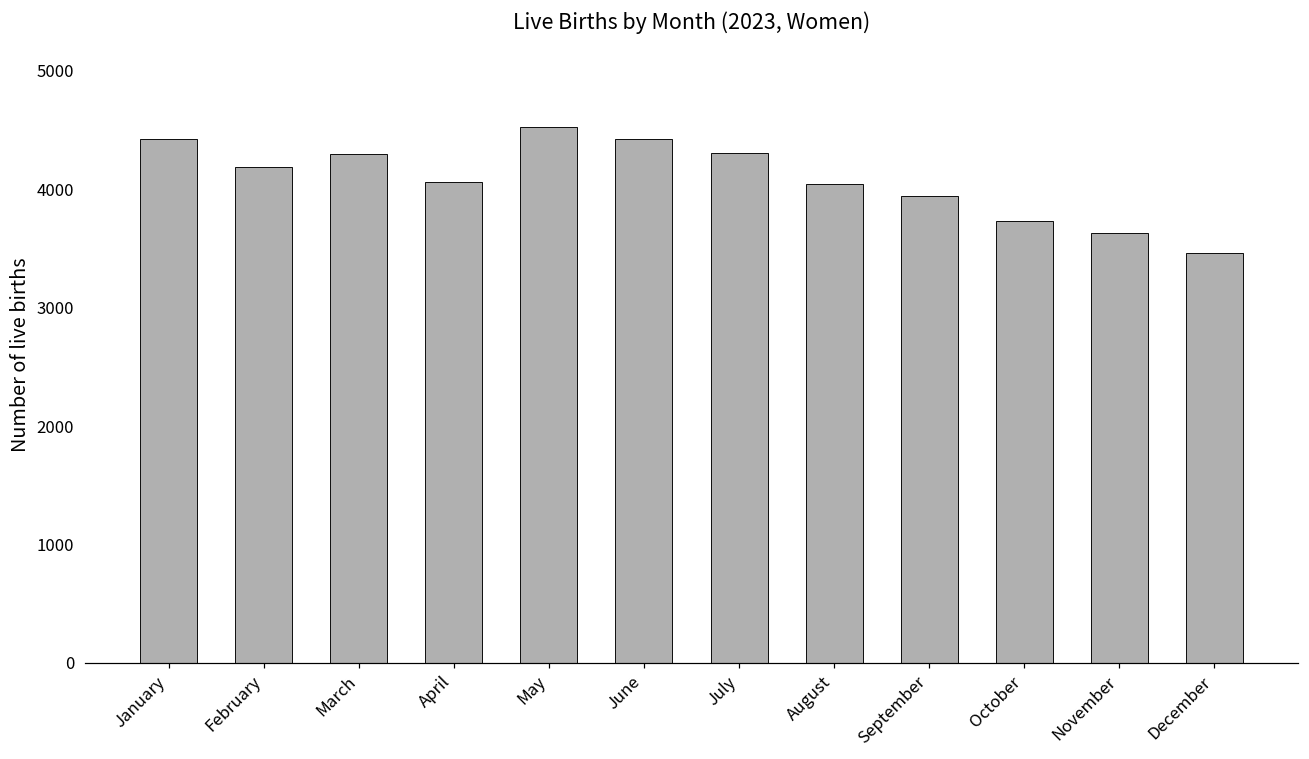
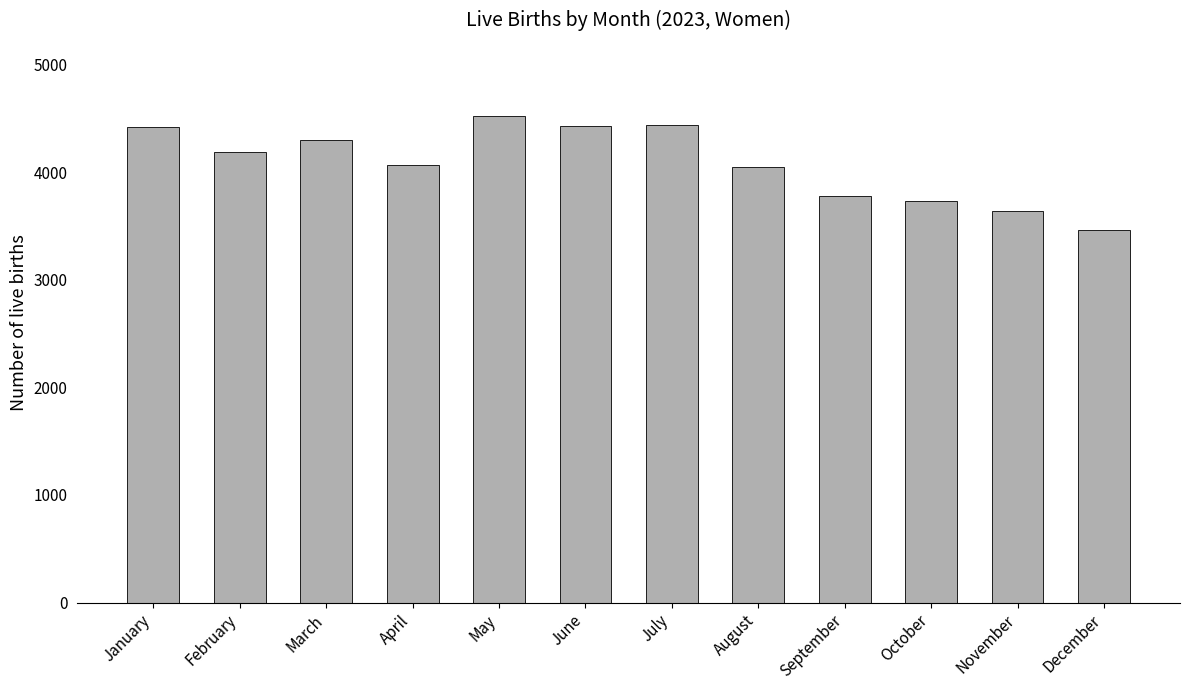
July: 4310 -> 4440
September: 3950 -> 3780
